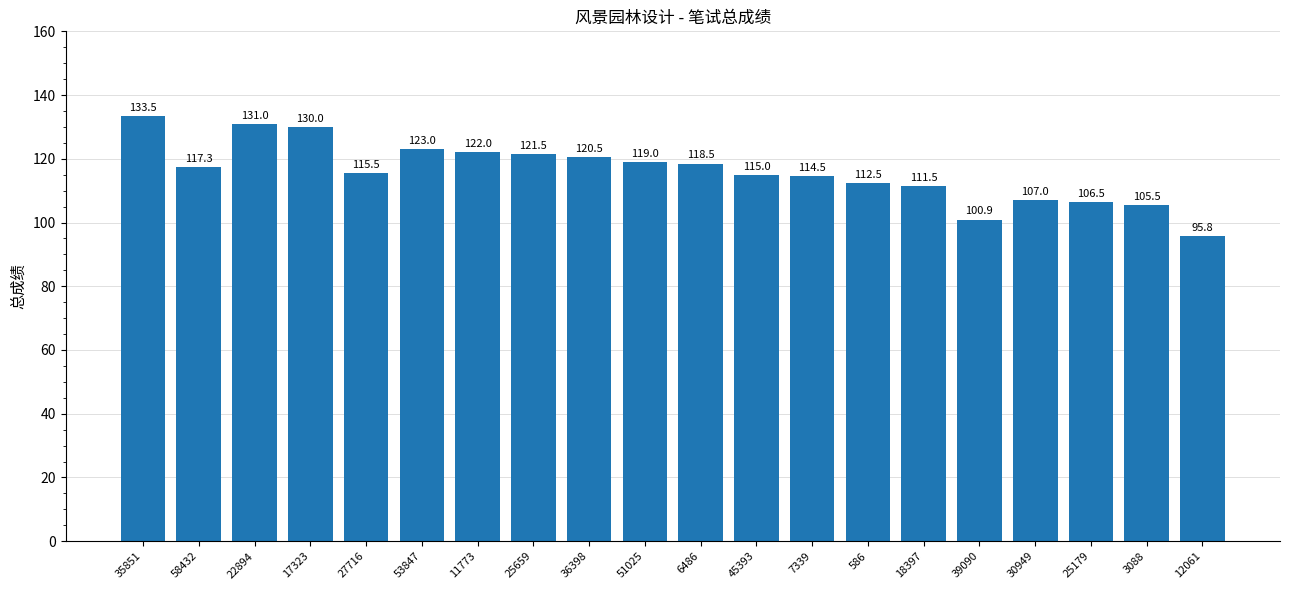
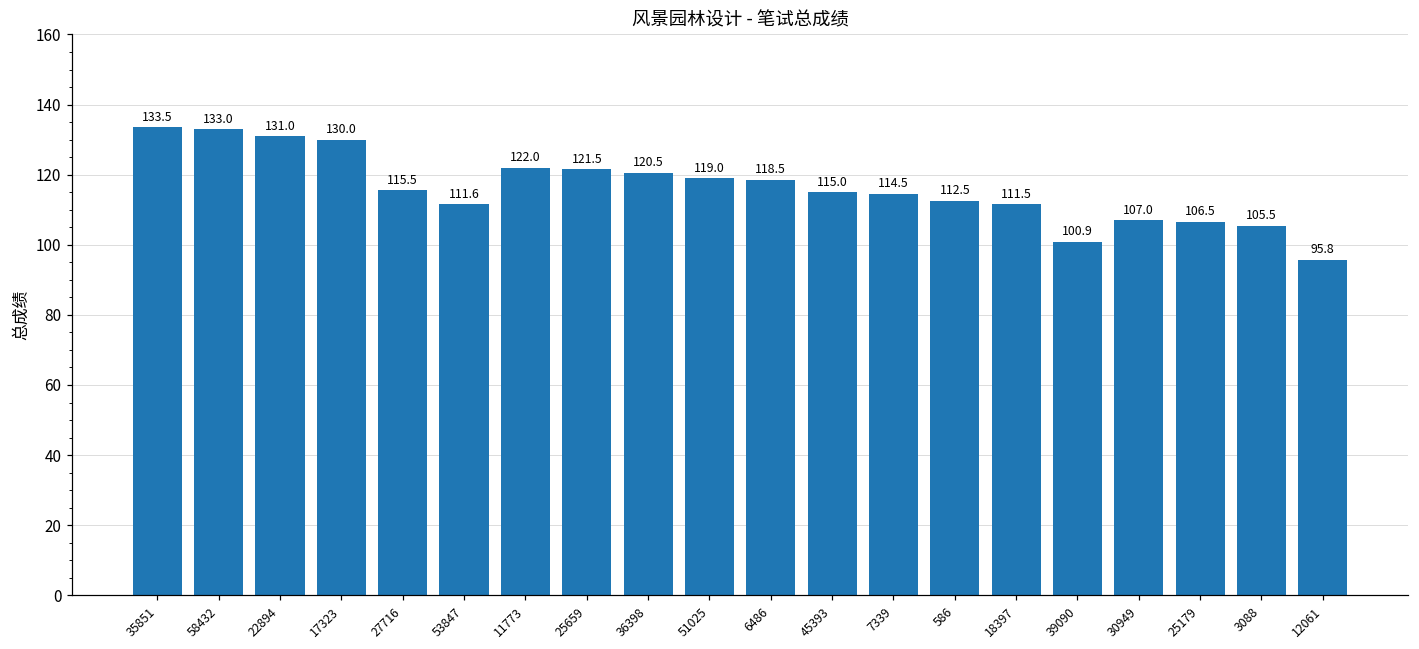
58432: 117.3 -> 133.0
53847: 123.0 -> 111.6
